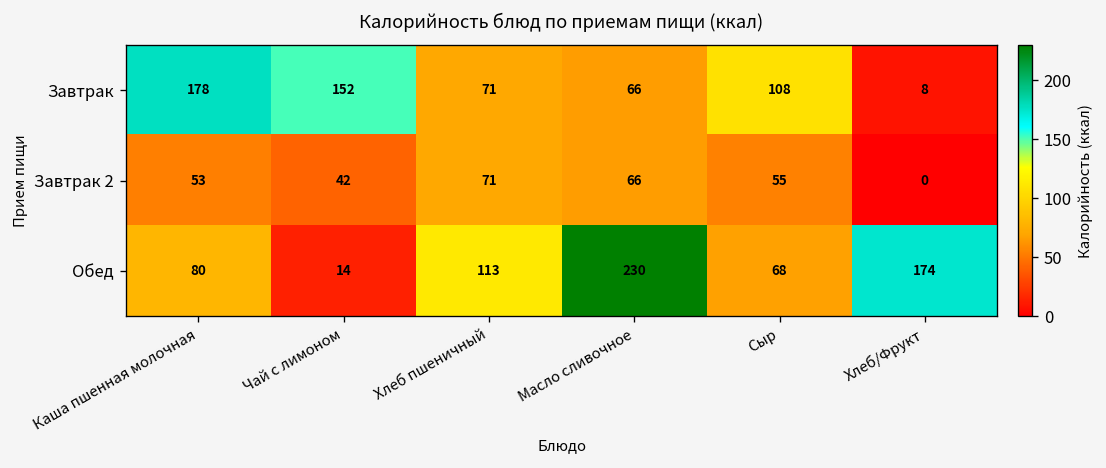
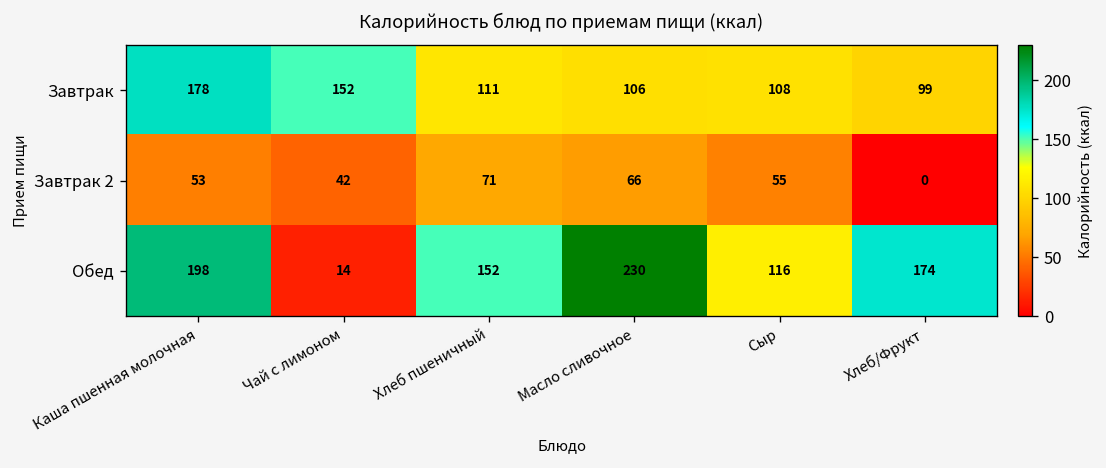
Завтрак, Хлеб пшеничный: 71 -> 111
Завтрак, Масло сливочное: 66 -> 106
Завтрак, Хлеб/Фрукт: 8 -> 99
Обед, Каша пшенная молочная: 80 -> 198
Обед, Хлеб пшеничный: 113 -> 152
Обед, Сыр: 68 -> 116
